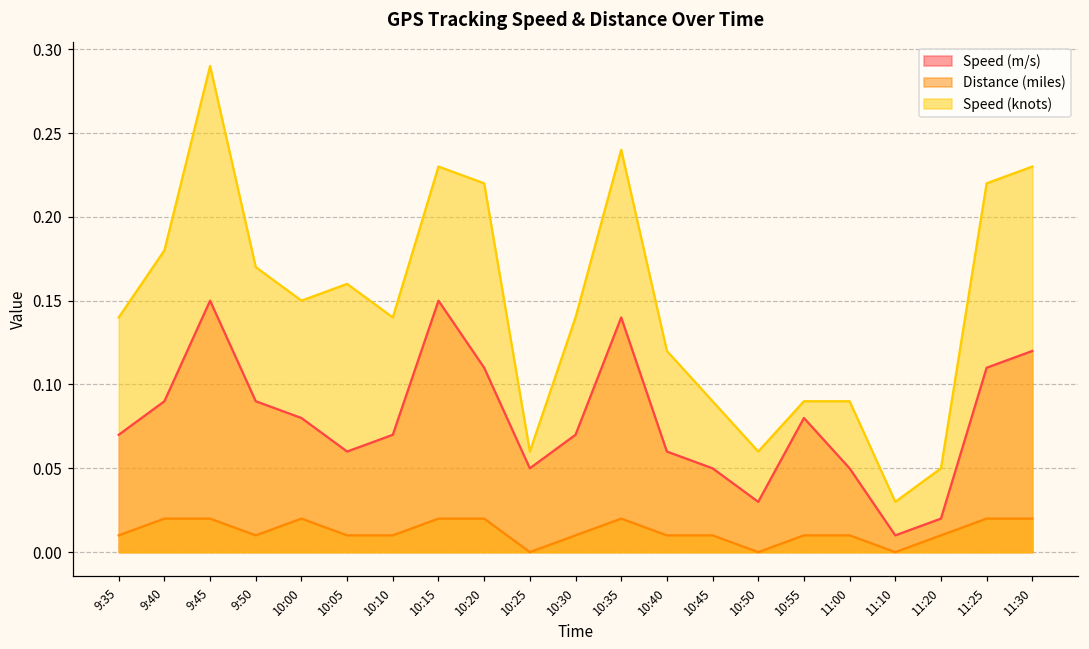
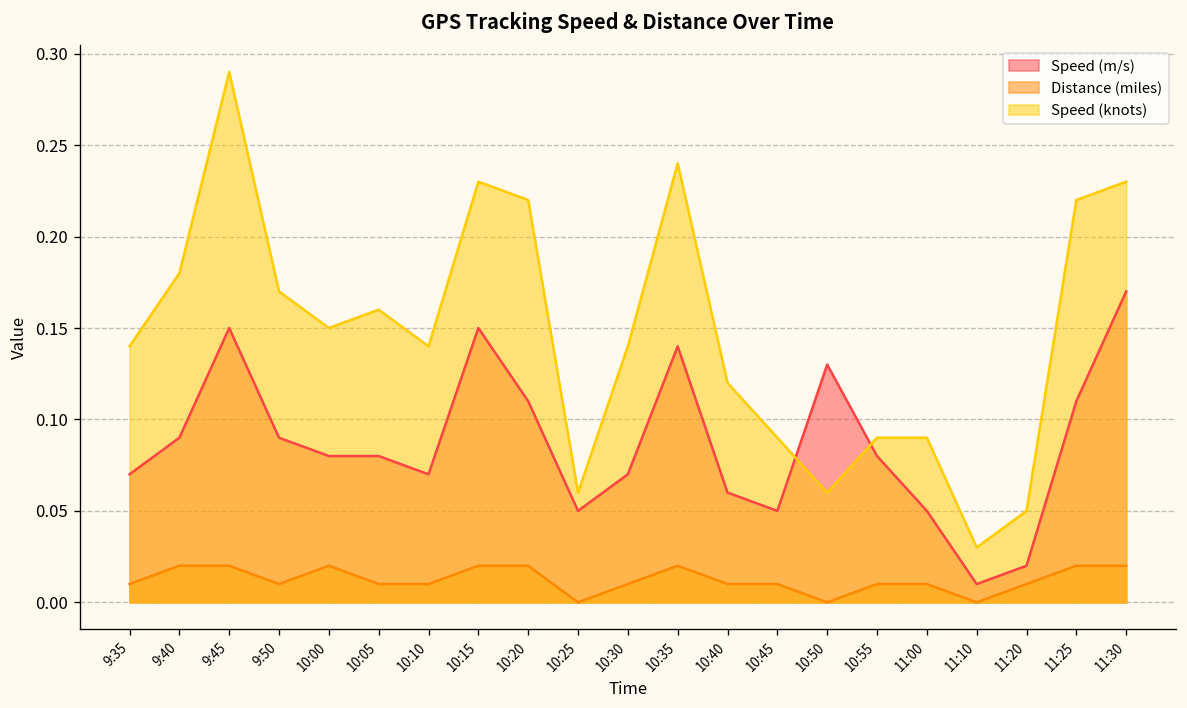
Speed (m/s), 10:05: 0.06 -> 0.08
Speed (m/s), 10:50: 0.03 -> 0.13
Speed (m/s), 11:30: 0.12 -> 0.17
